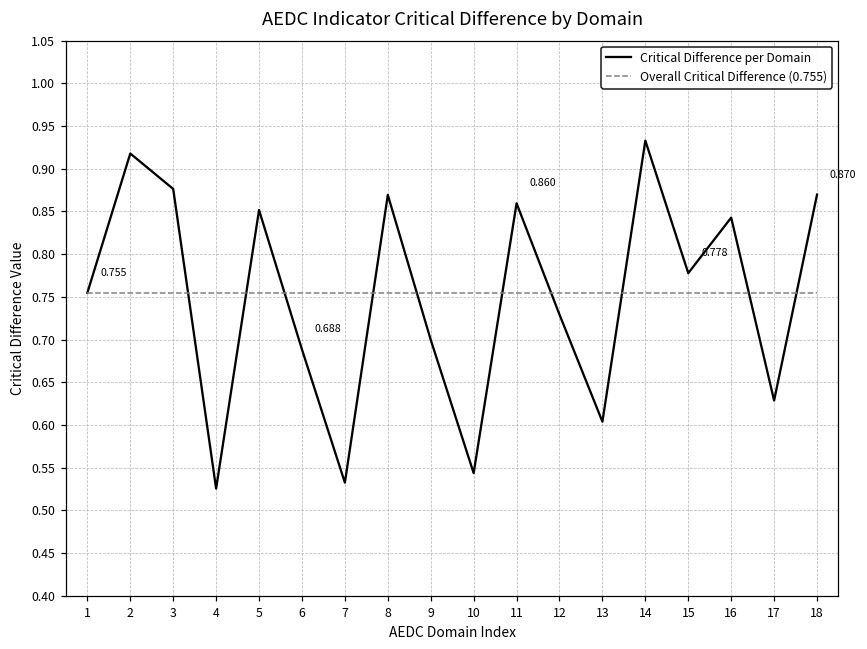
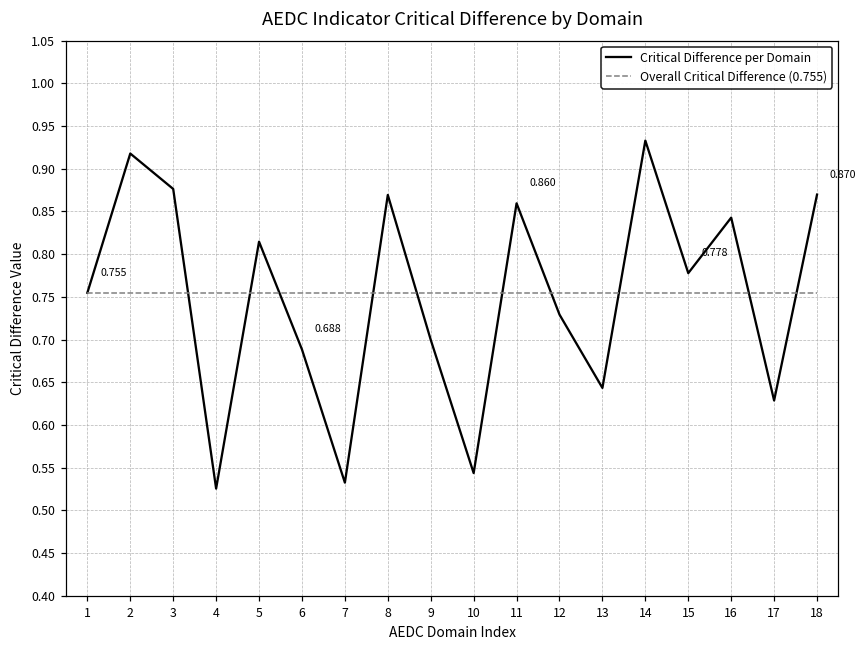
Critical Difference per Domain, 5: 0.85 -> 0.81
Critical Difference per Domain, 13: 0.60 -> 0.64
